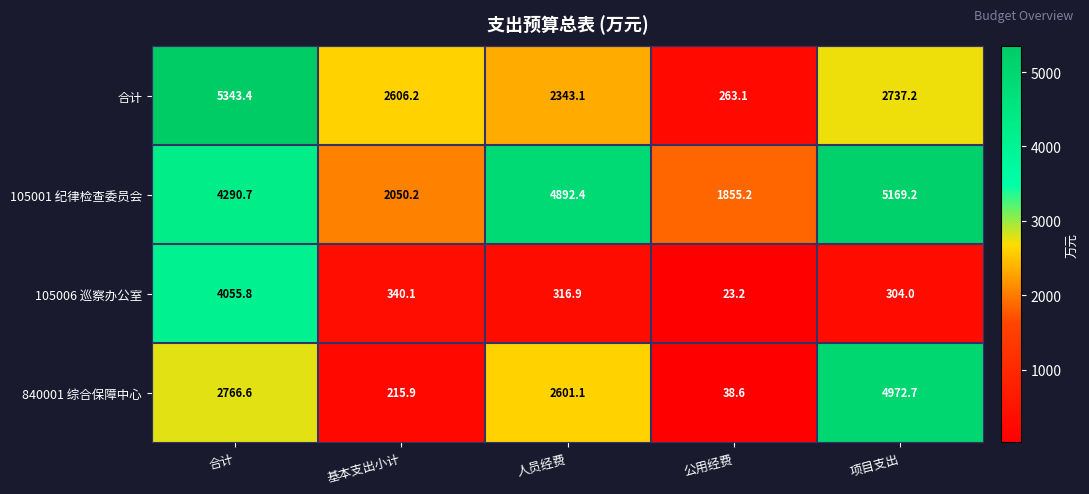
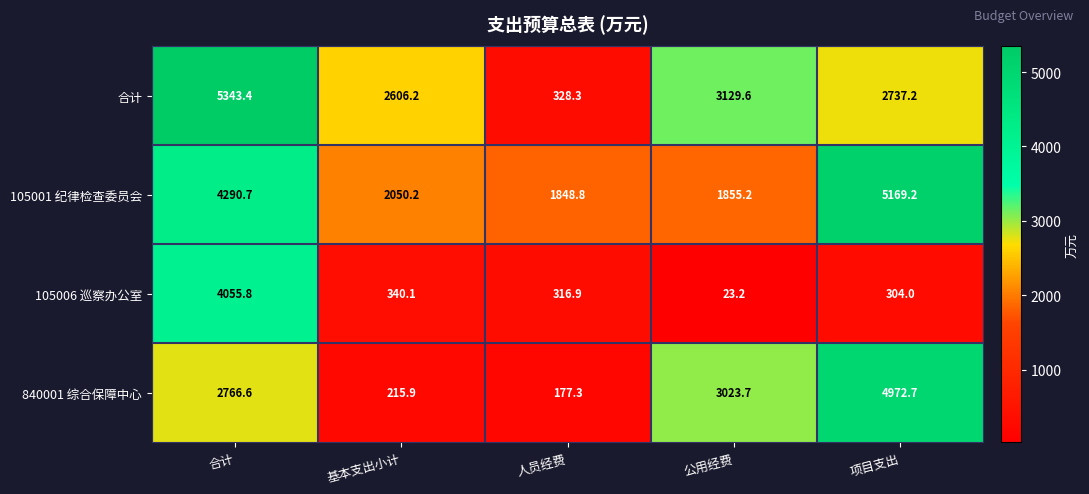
合计, 人员经费: 2343.1 -> 328.3
合计, 公用经费: 263.1 -> 3129.6
105001 纪律检查委员会, 人员经费: 4892.4 -> 1848.8
840001 综合保障中心, 人员经费: 2601.1 -> 177.3
840001 综合保障中心, 公用经费: 38.6 -> 3023.7
